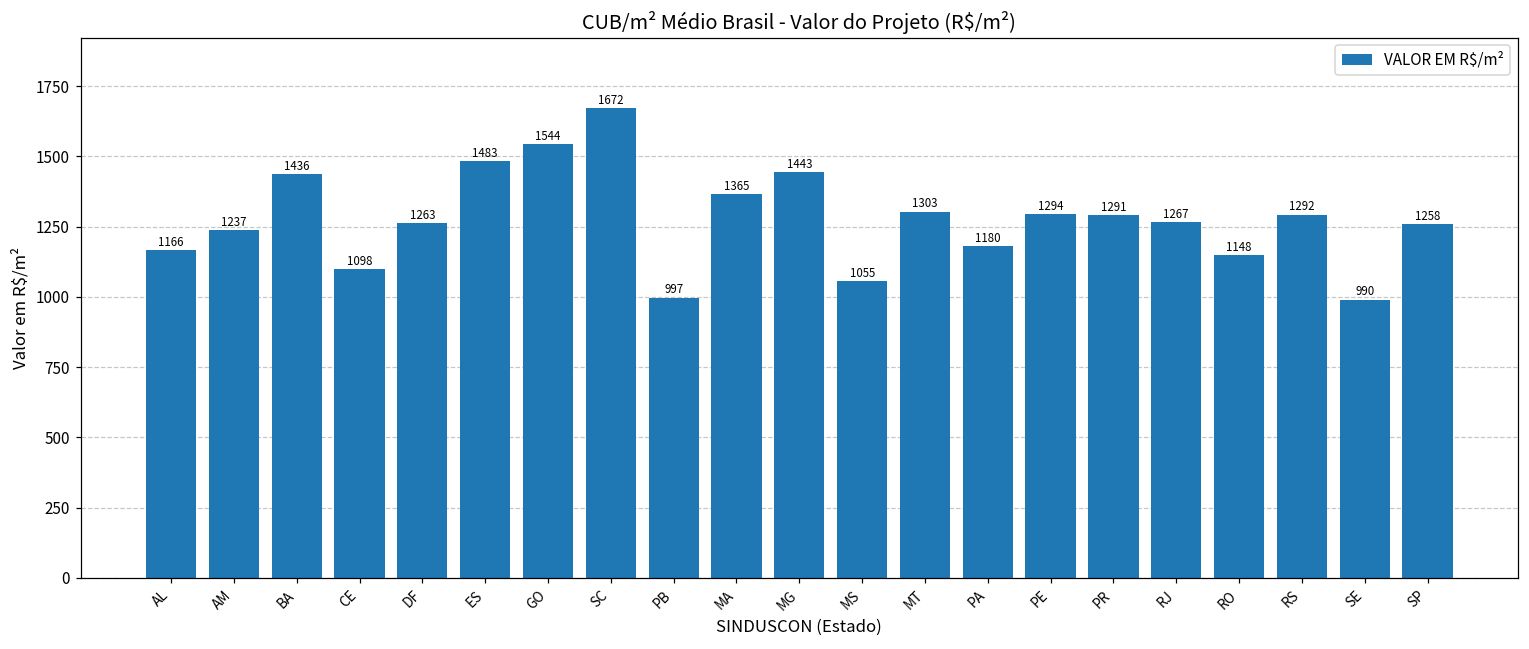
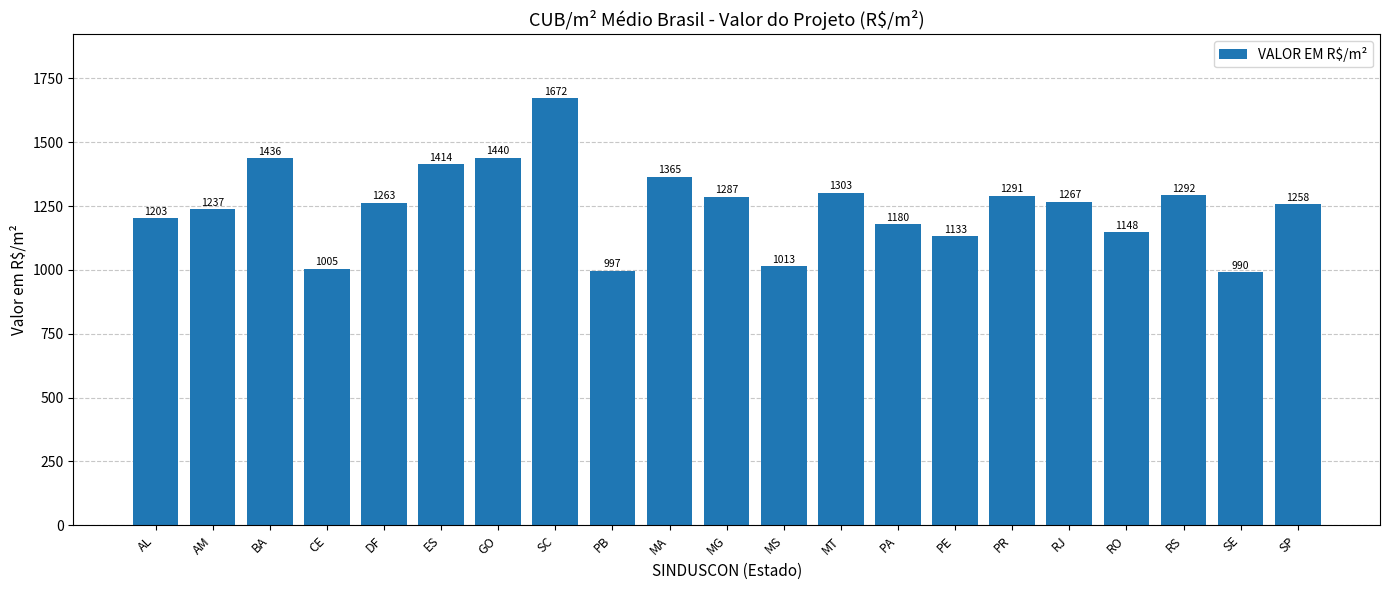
AL: 1166 -> 1203
CE: 1098 -> 1005
ES: 1483 -> 1414
GO: 1544 -> 1440
MG: 1443 -> 1287
MS: 1055 -> 1013
PE: 1294 -> 1133
